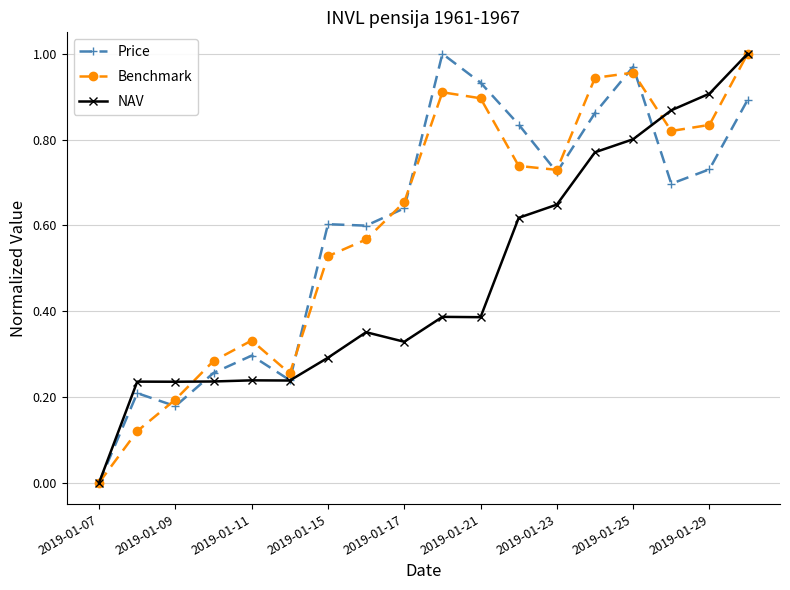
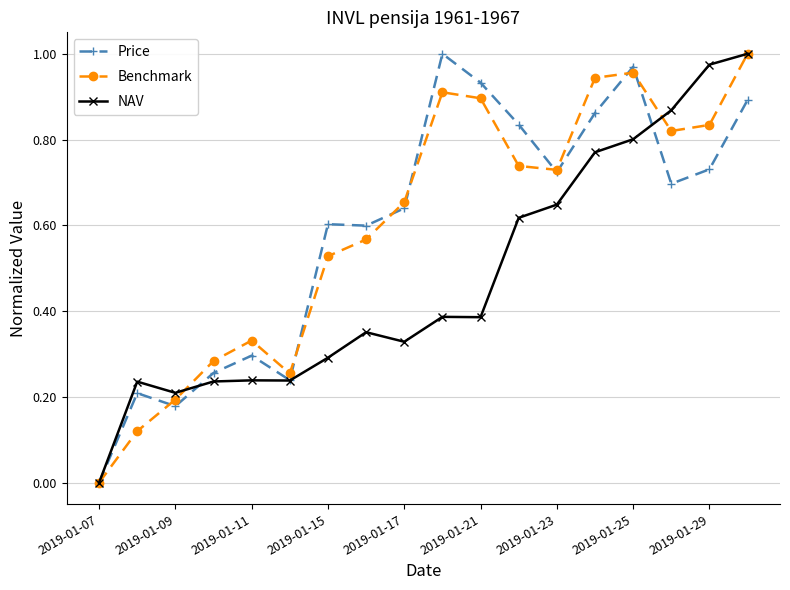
NAV, 2019-01-09: 0.24 -> 0.21
NAV, 2019-01-29: 0.91 -> 0.97
